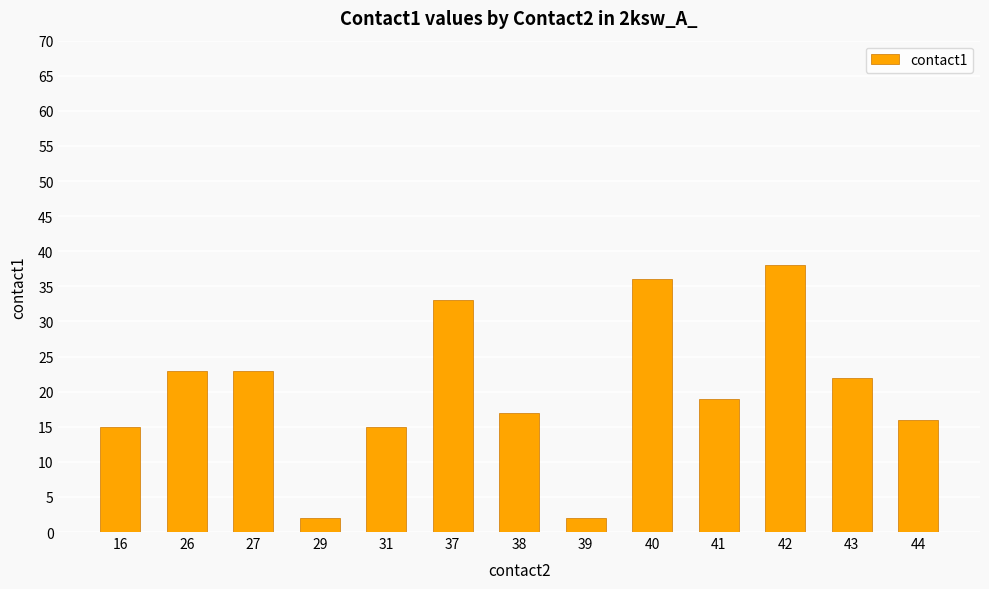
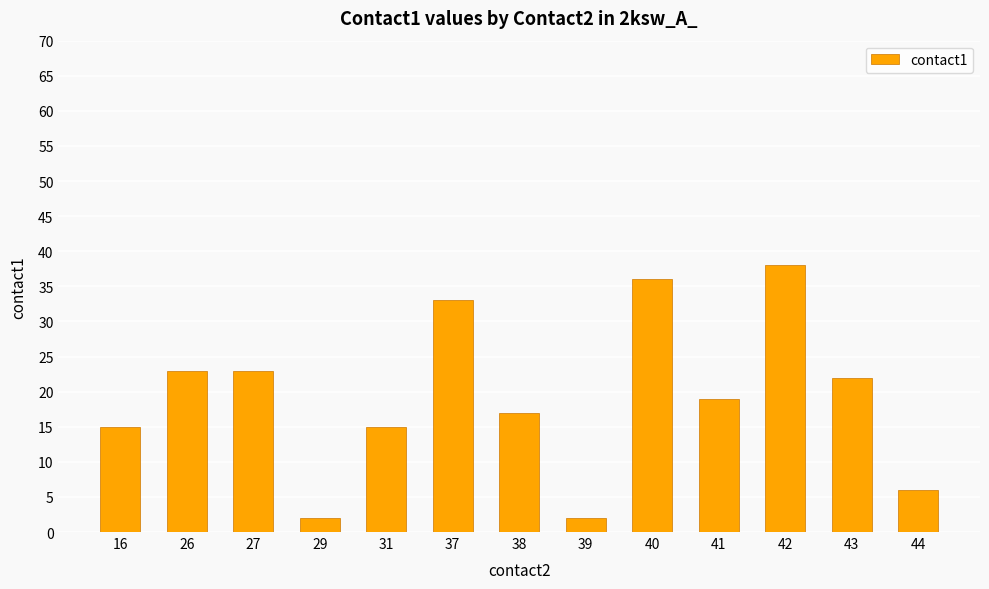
44: 16 -> 6
